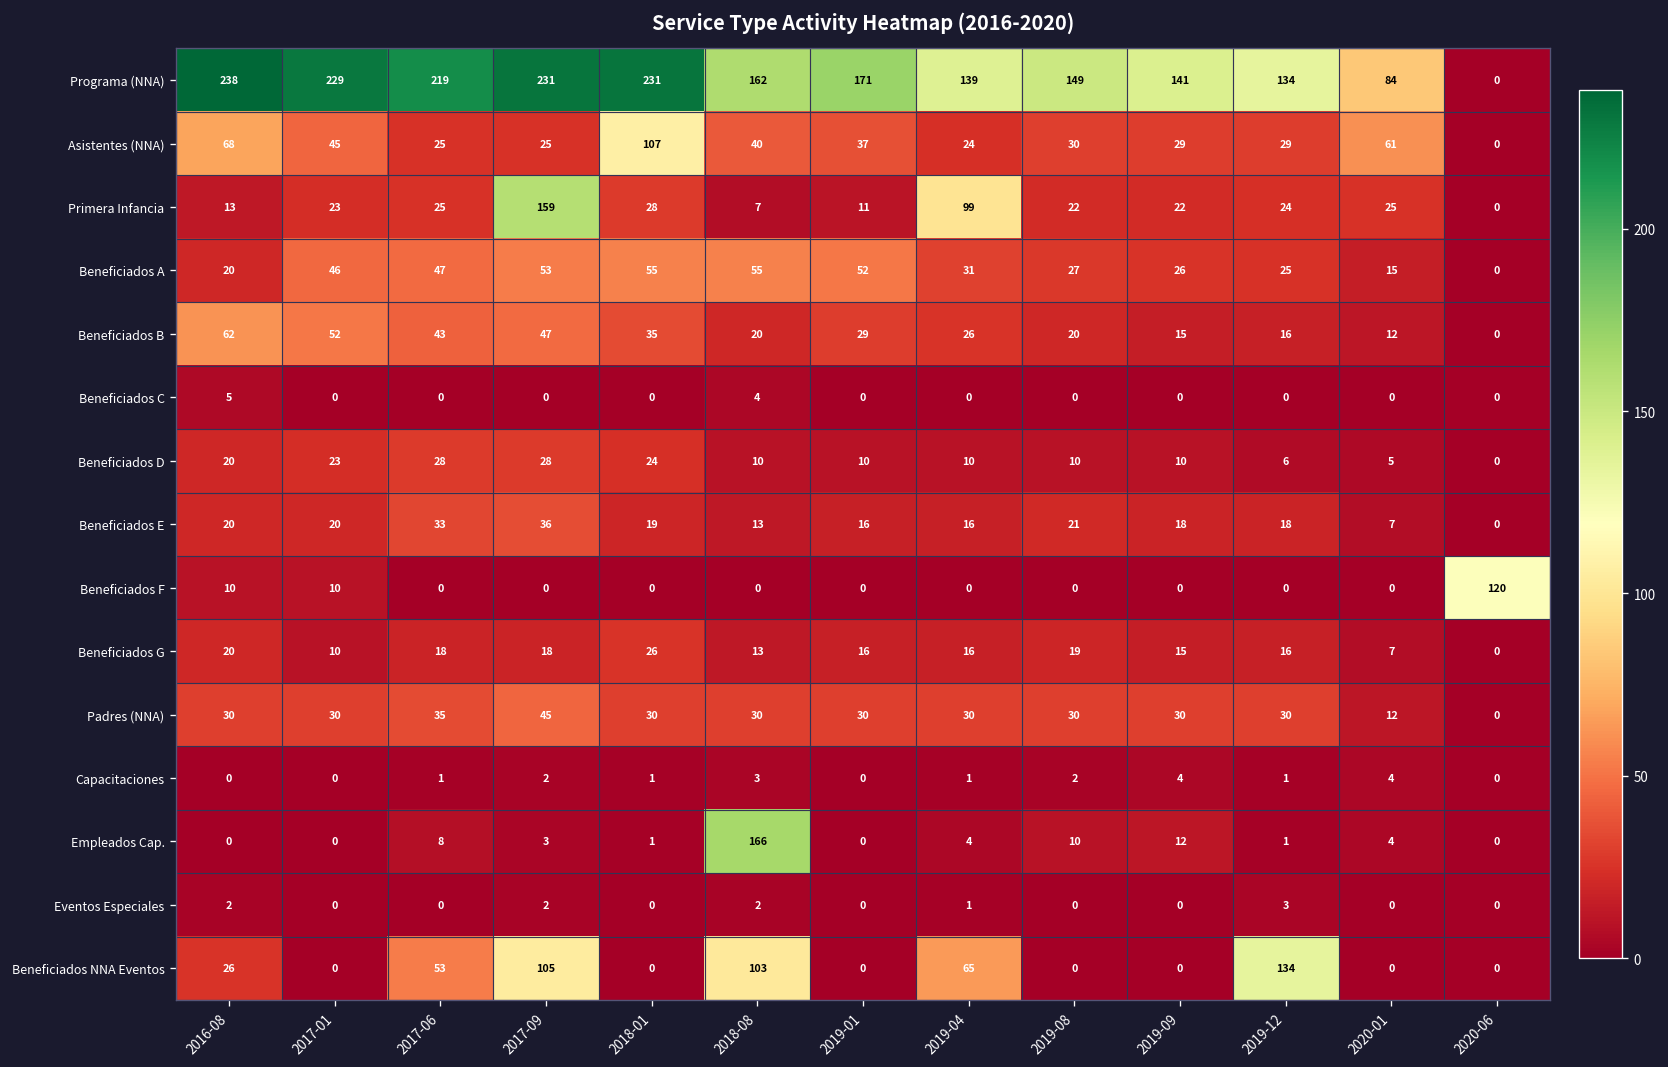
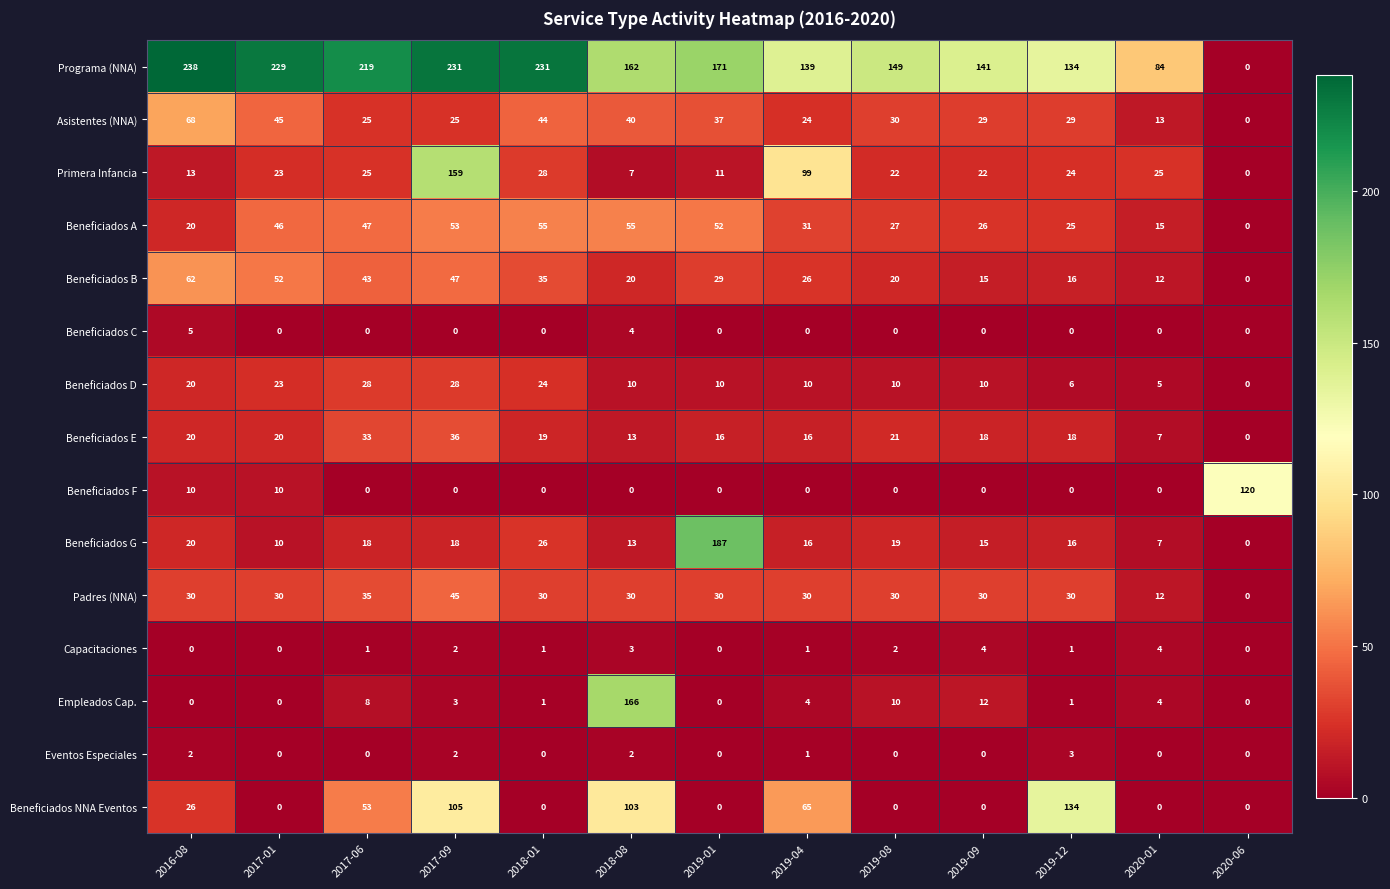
Asistentes (NNA), 2018-01: 107 -> 44
Asistentes (NNA), 2020-01: 61 -> 13
Beneficiados G, 2019-01: 16 -> 187
